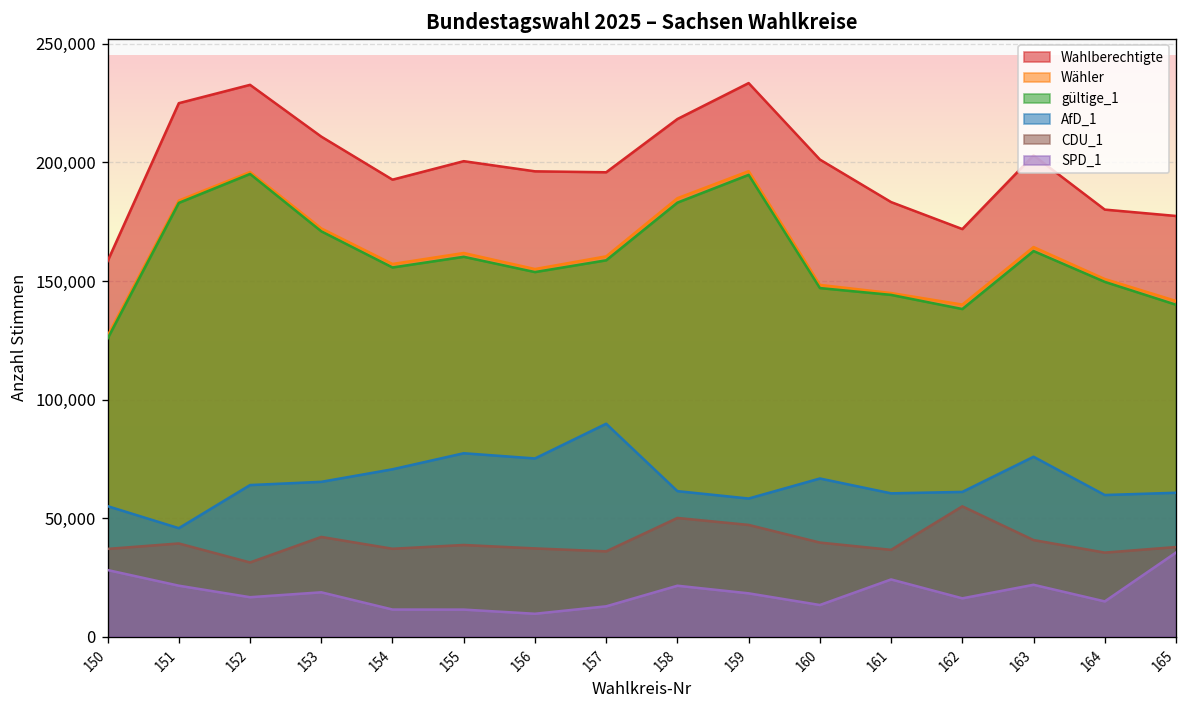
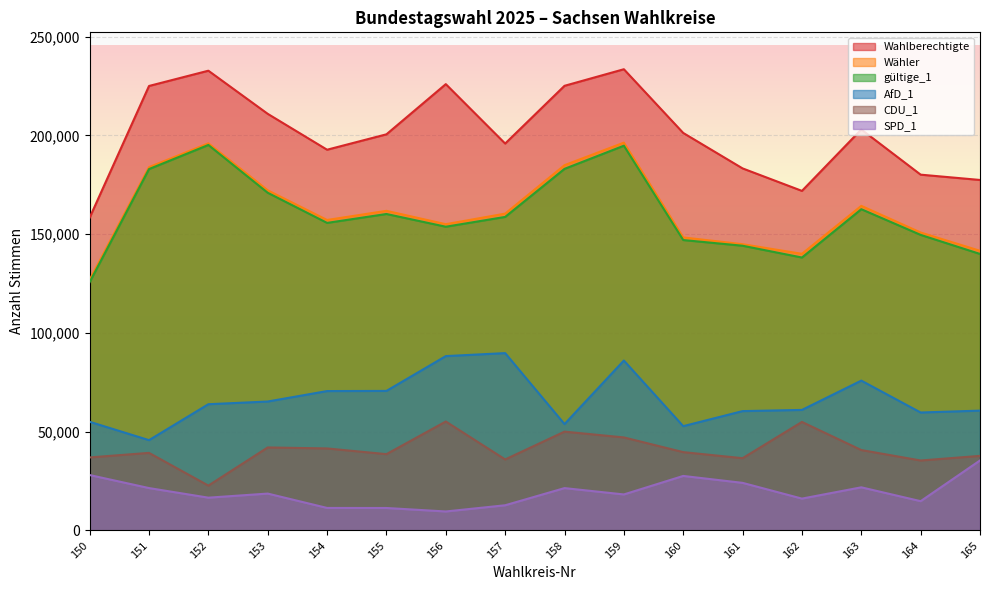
CDU_1, 152: 31,000 -> 23,000
CDU_1, 154: 37,000 -> 42,000
AfD_1, 155: 77,000 -> 71,000
Wahlberechtigte, 156: 196,000 -> 226,000
AfD_1, 156: 75,000 -> 88,000
CDU_1, 156: 37,000 -> 55,000
Wahlberechtigte, 158: 218,000 -> 225,000
AfD_1, 158: 61,000 -> 54,000
AfD_1, 159: 58,000 -> 86,000
AfD_1, 160: 67,000 -> 53,000
SPD_1, 160: 13,000 -> 28,000
